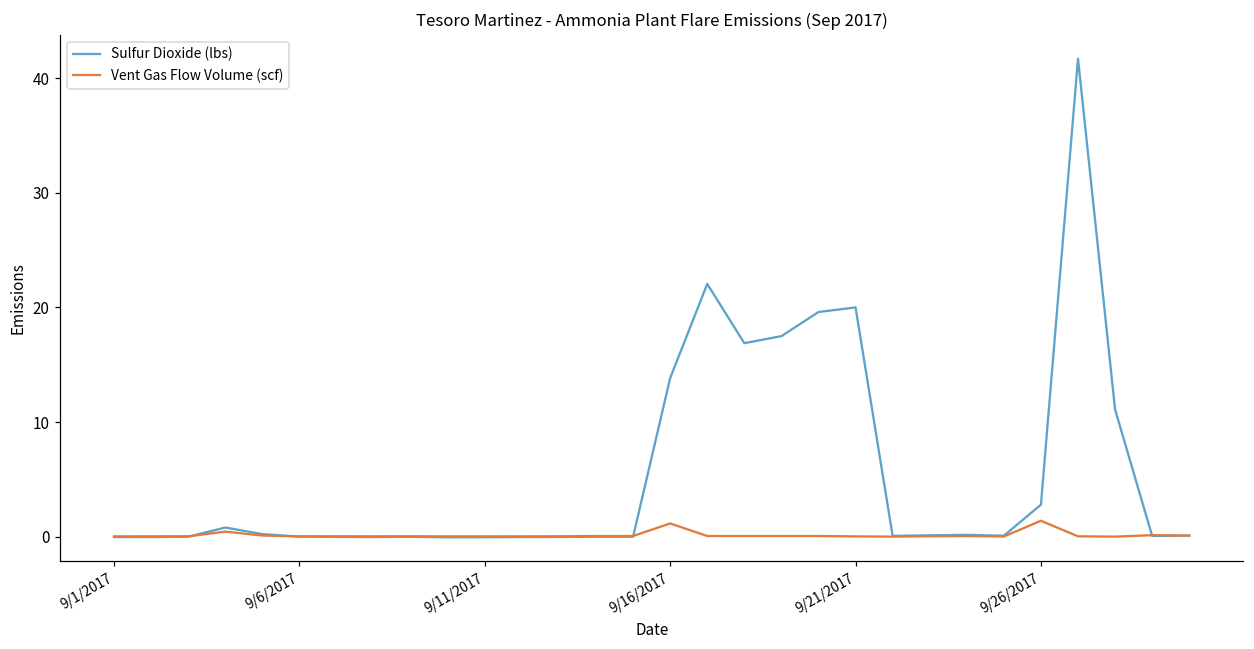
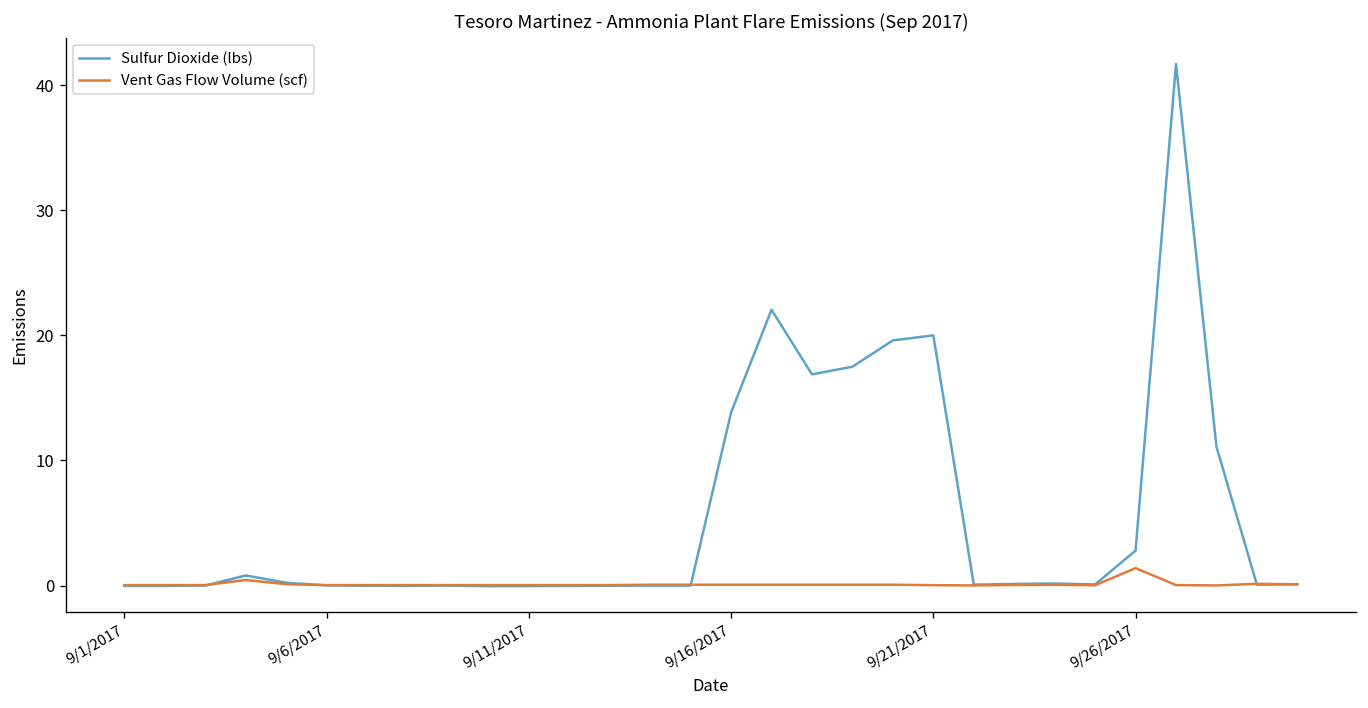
Vent Gas Flow Volume (scf), 9/16/2017: 1.2 -> 0.1
